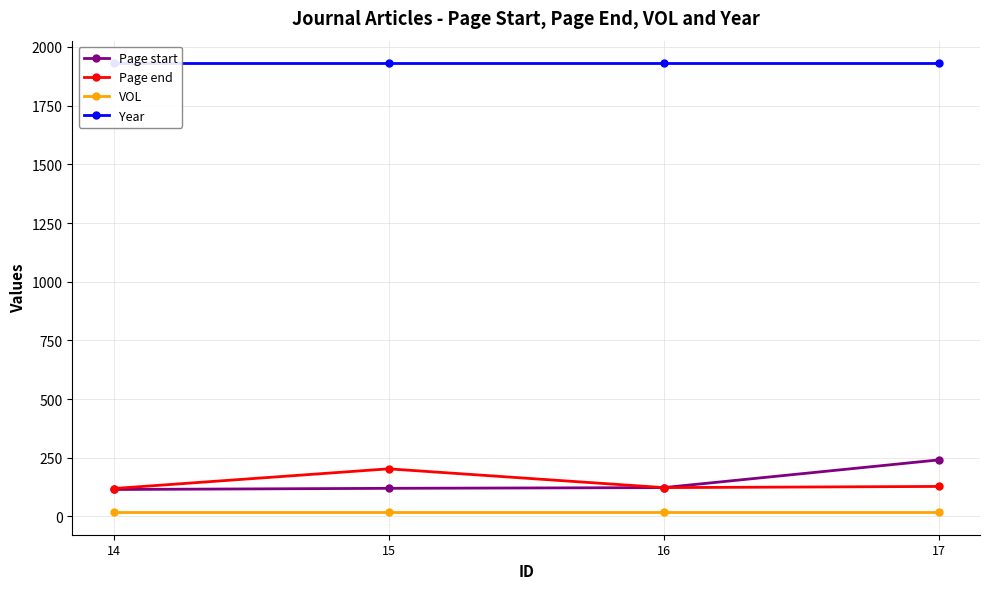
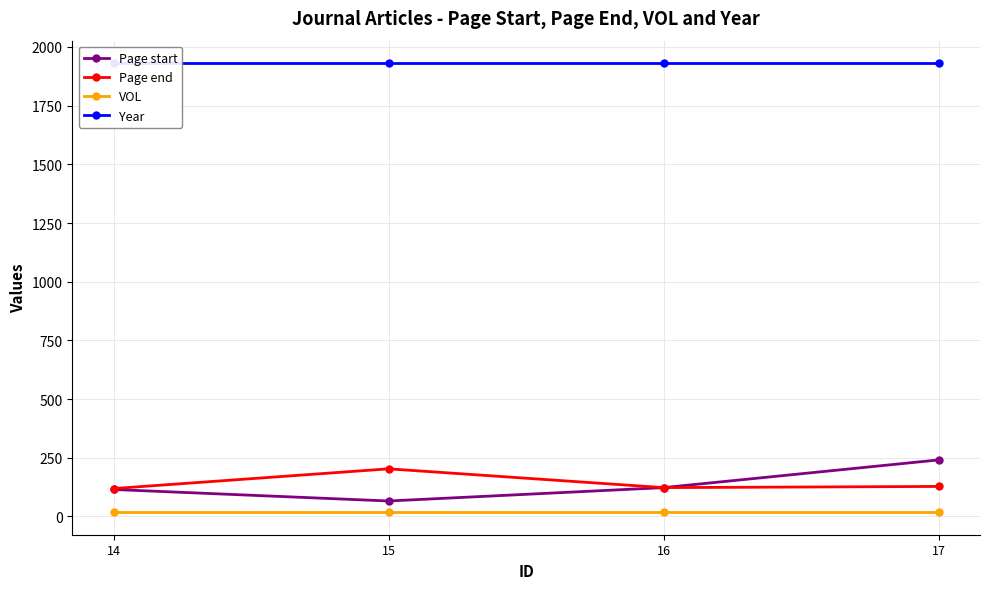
Page start, 15: 120 -> 70
